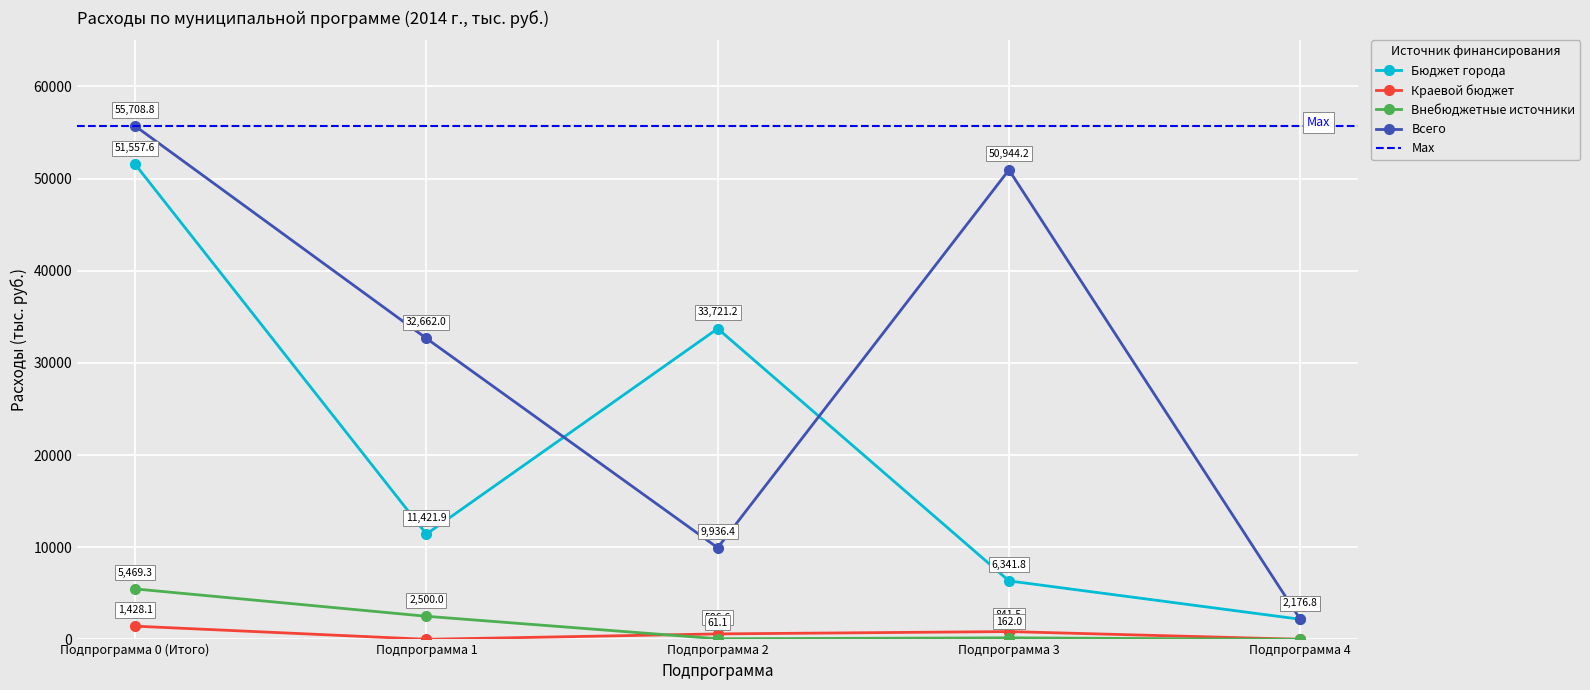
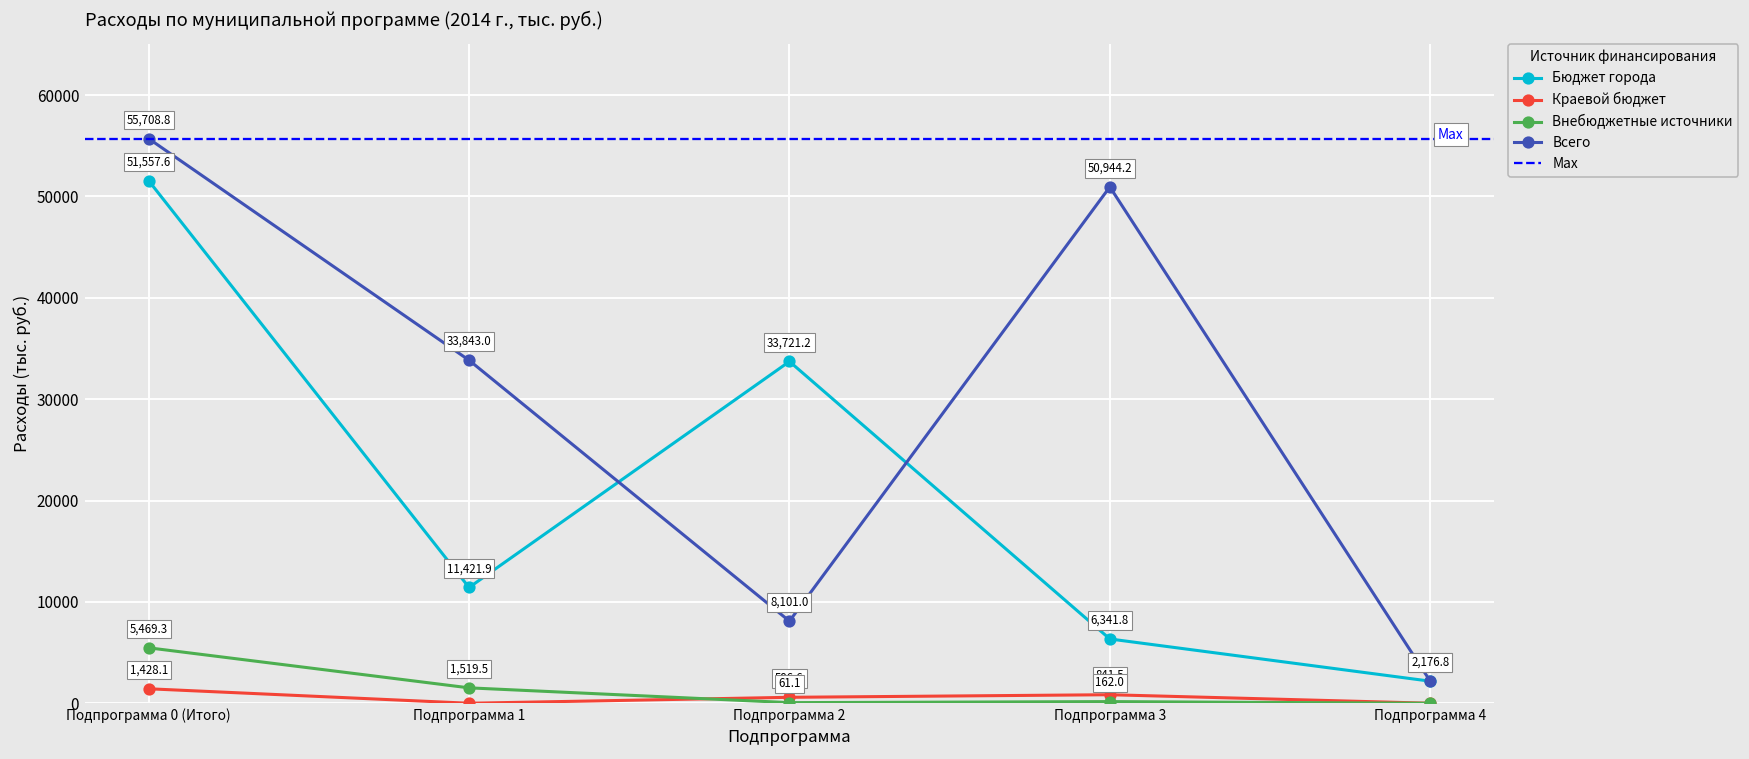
Внебюджетные источники, Подпрограмма 1: 2,500.0 -> 1,519.5
Всего, Подпрограмма 1: 32,662.0 -> 33,843.0
Всего, Подпрограмма 2: 9,936.4 -> 8,101.0
